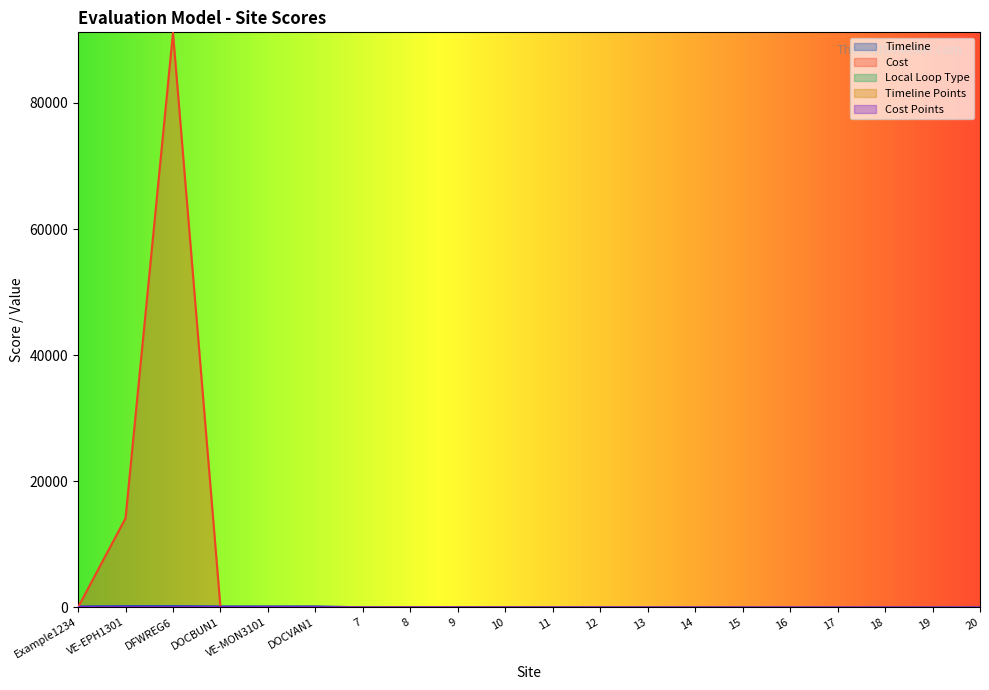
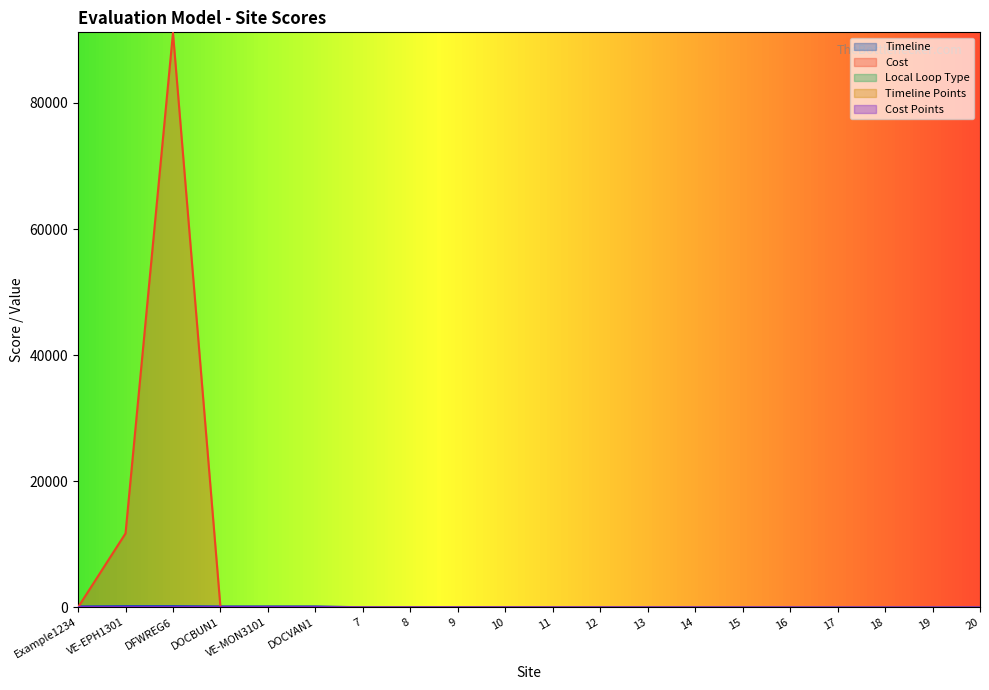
Cost, VE-EPH1301: 14000 -> 12000
